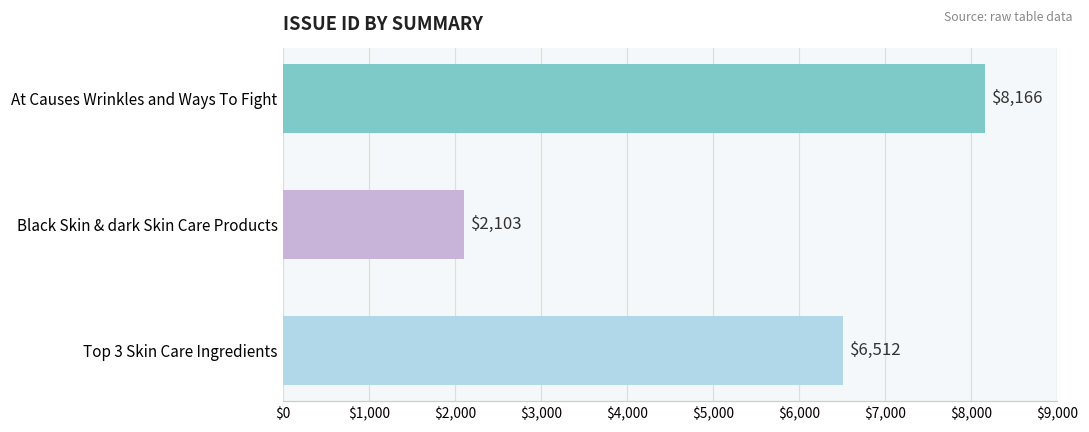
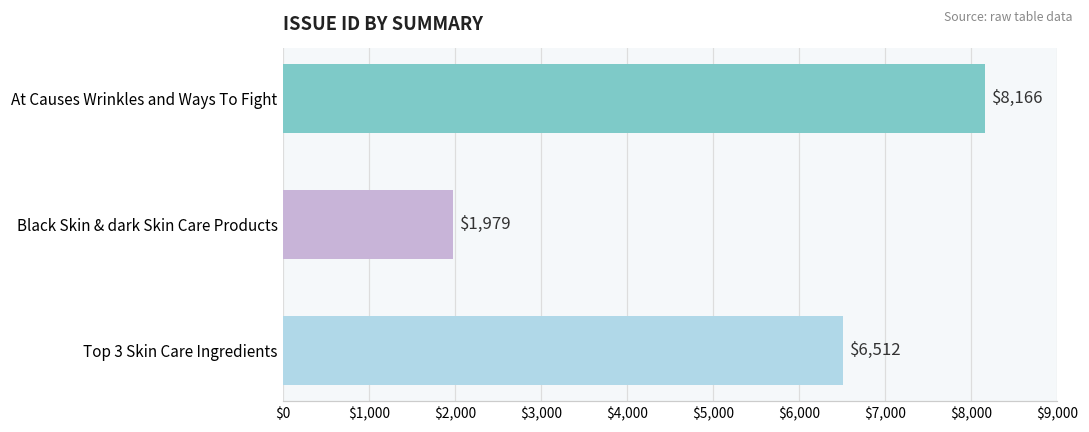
Black Skin & dark Skin Care Products: $2,103 -> $1,979
